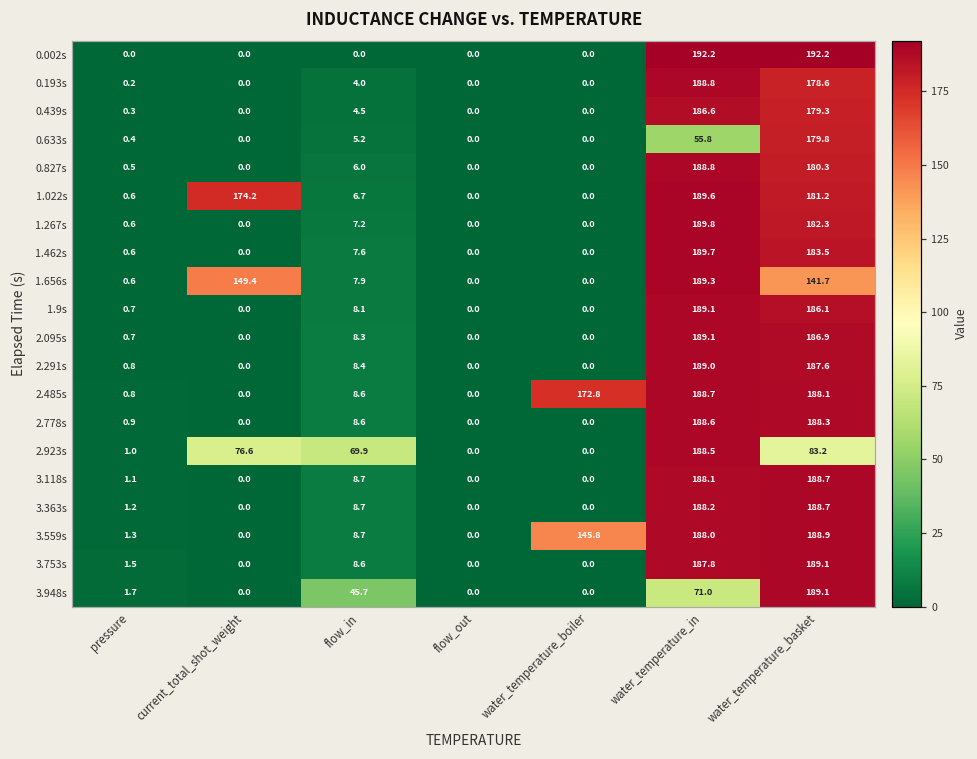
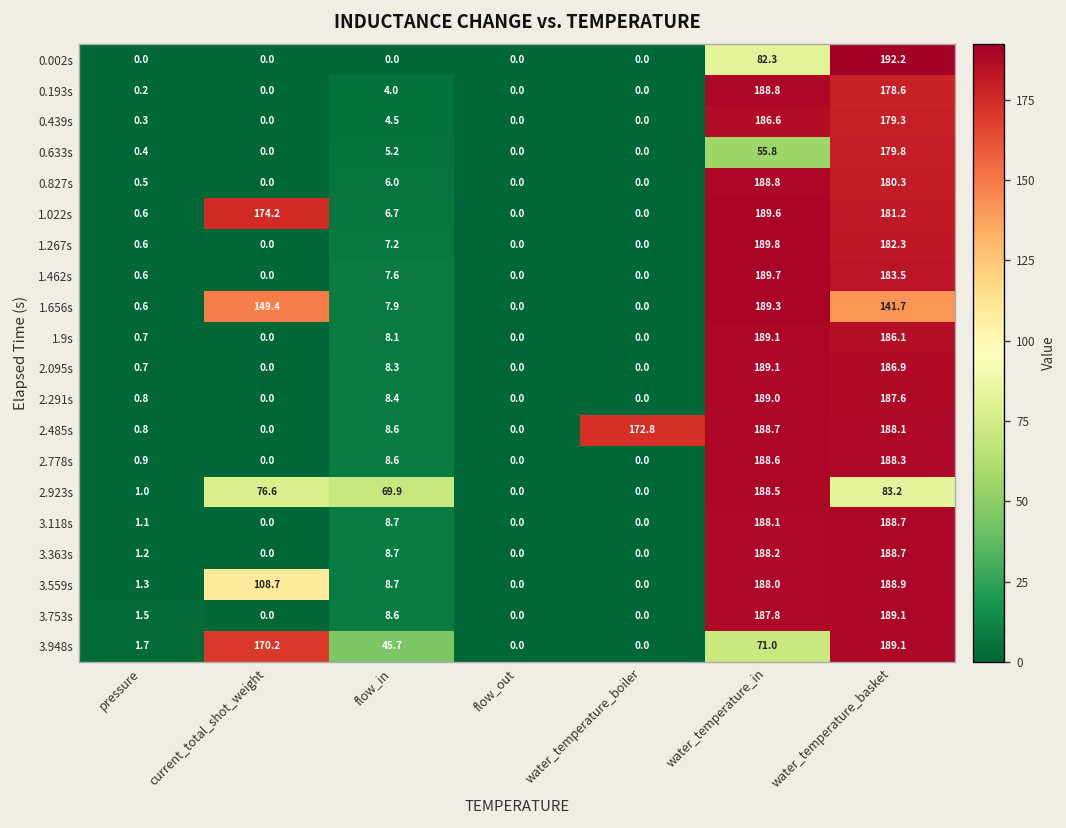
0.002s, water_temperature_in: 192.2 -> 82.3
3.559s, current_total_shot_weight: 0.0 -> 108.7
3.559s, water_temperature_boiler: 145.8 -> 0.0
3.948s, current_total_shot_weight: 0.0 -> 170.2
